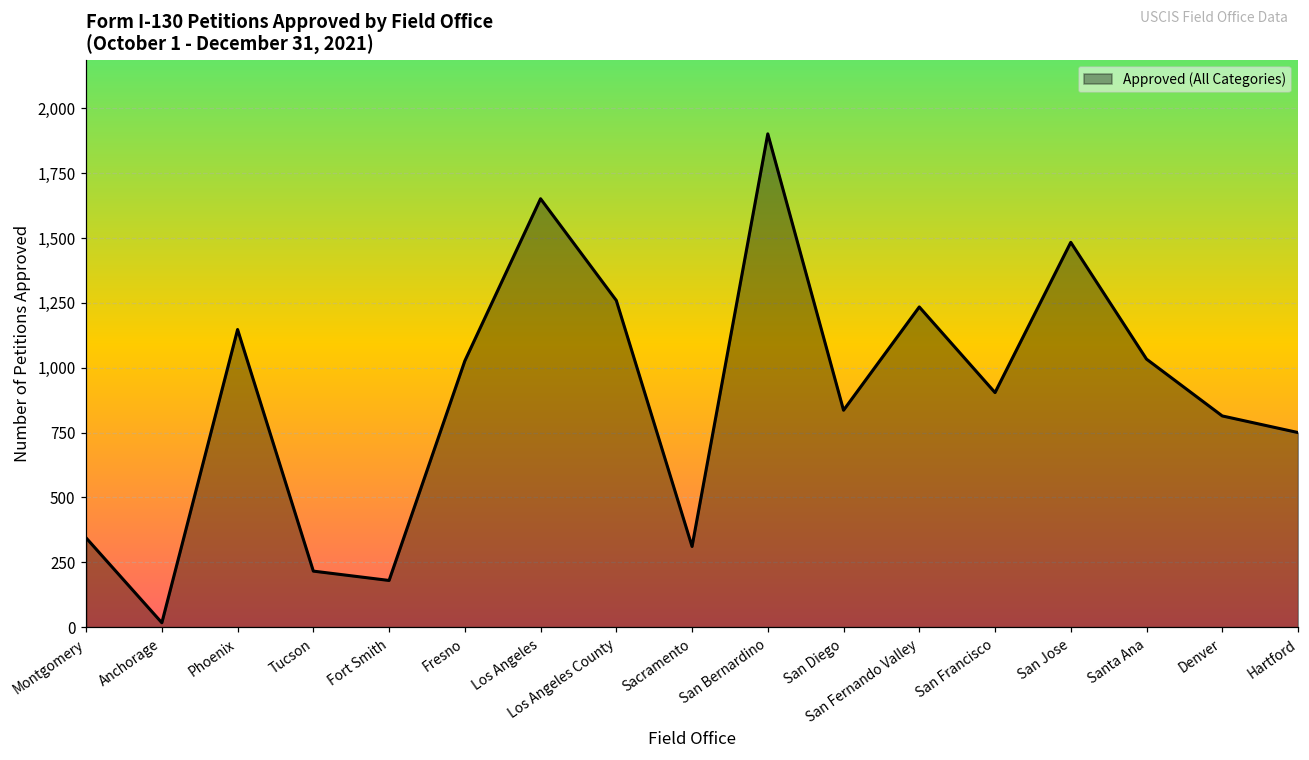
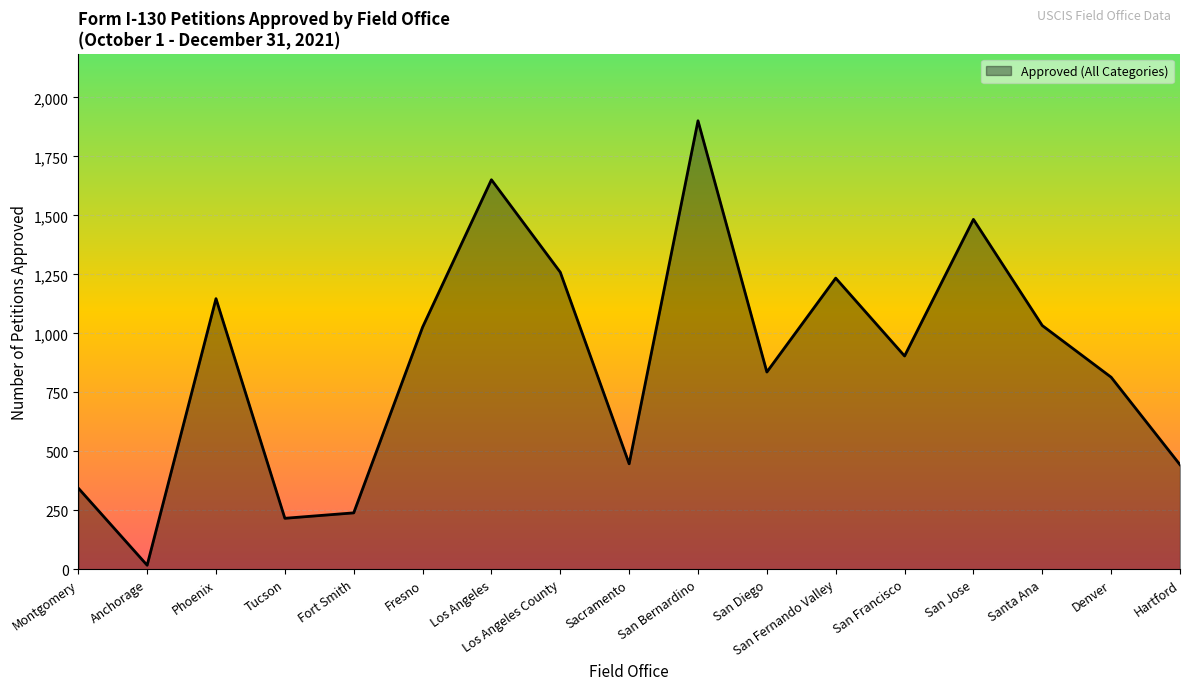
Fort Smith: 180 -> 240
Sacramento: 310 -> 450
Hartford: 750 -> 440
